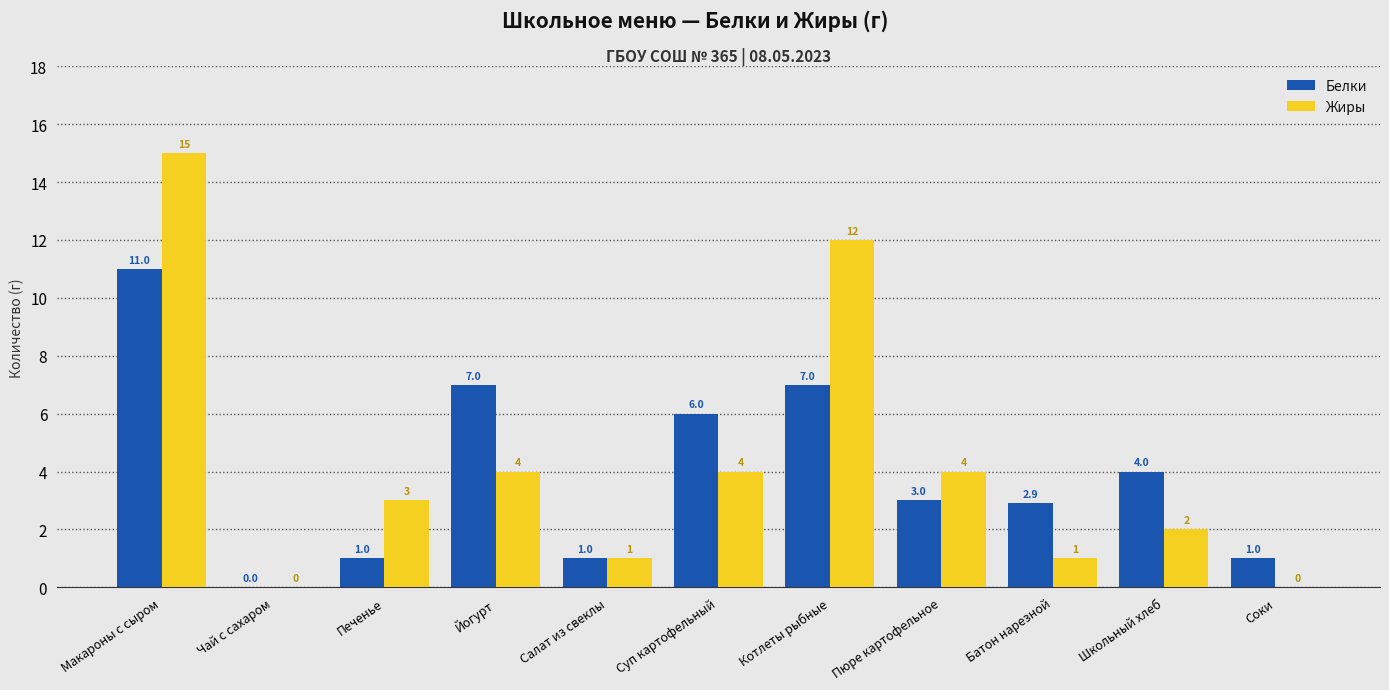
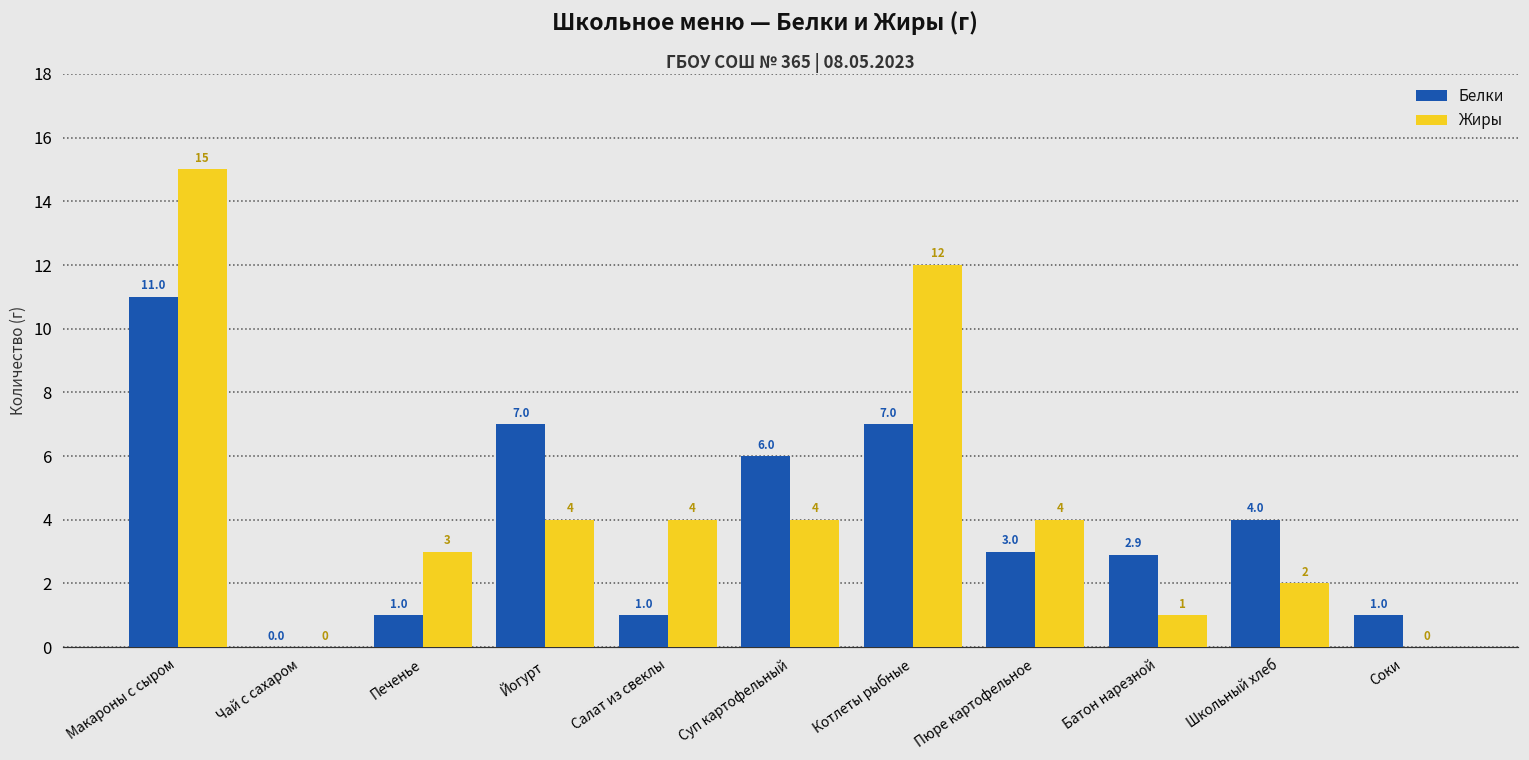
Жиры, Салат из свеклы: 1 -> 4
